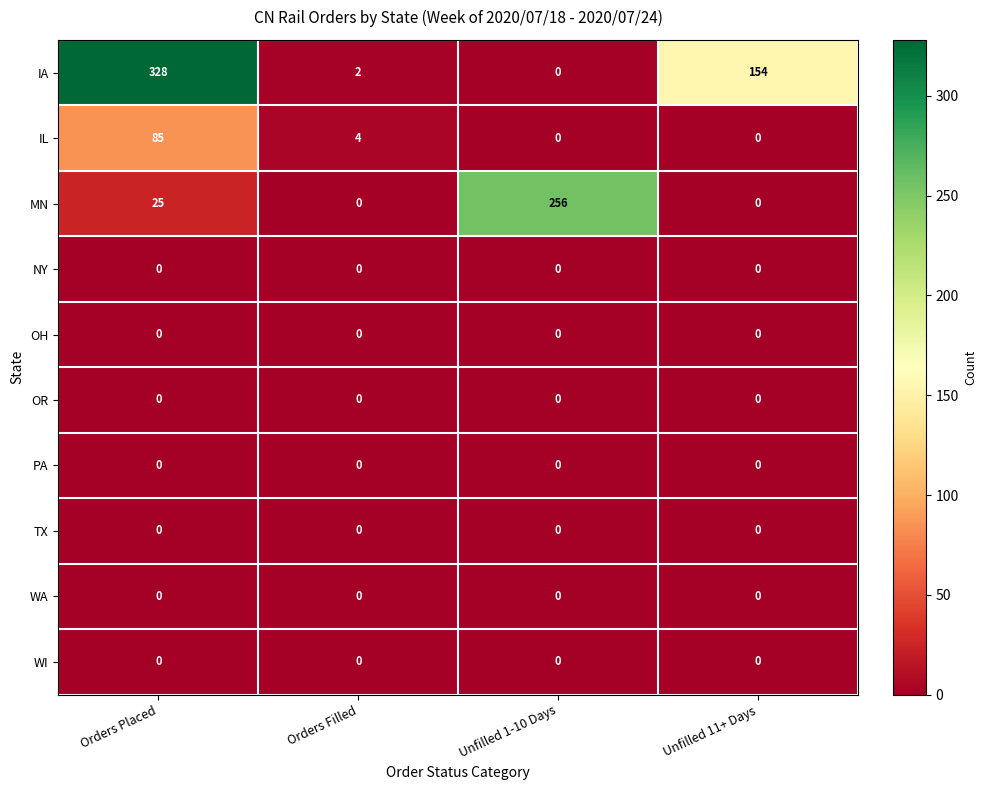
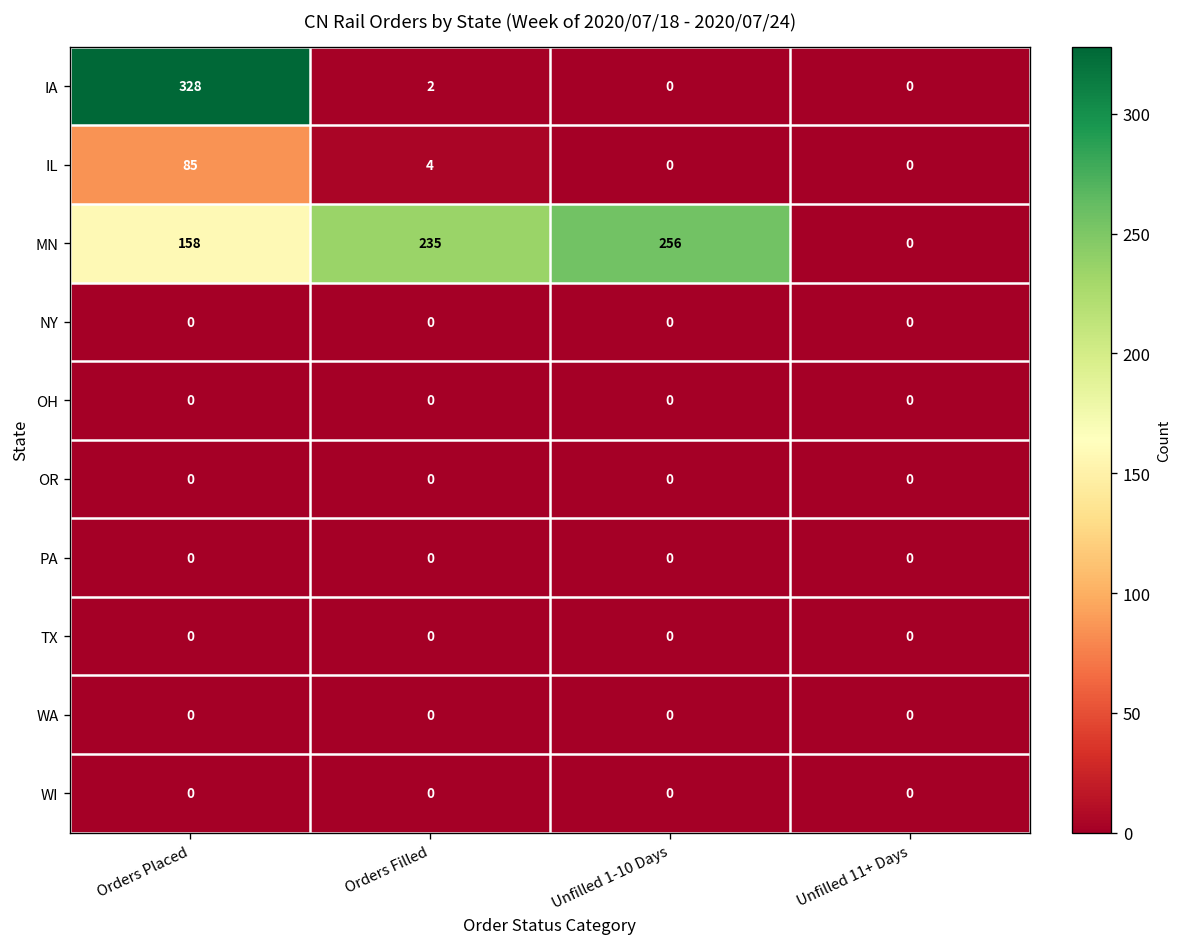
IA, Unfilled 11+ Days: 154 -> 0
MN, Orders Placed: 25 -> 158
MN, Orders Filled: 0 -> 235
